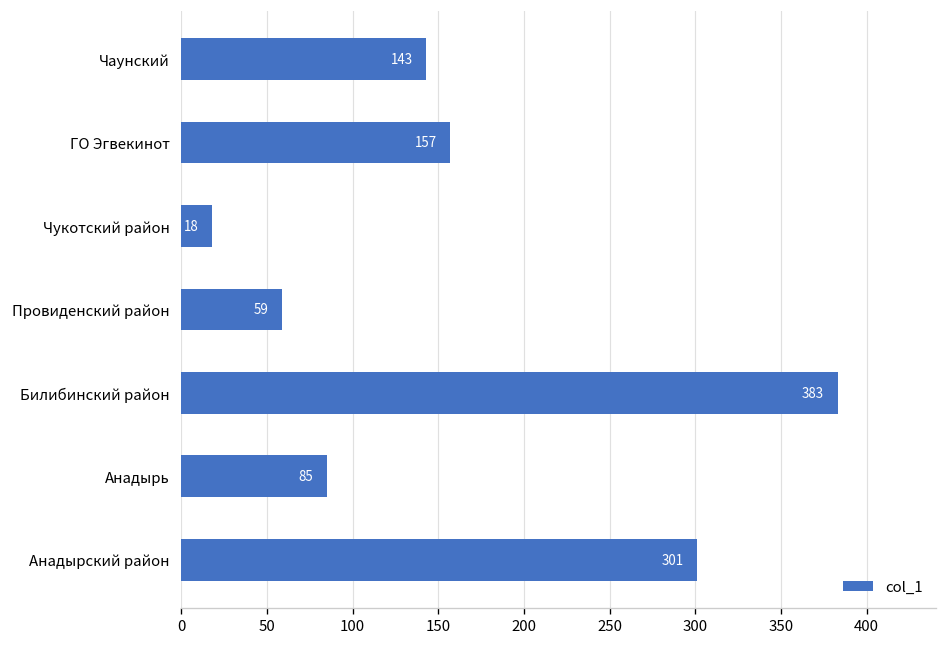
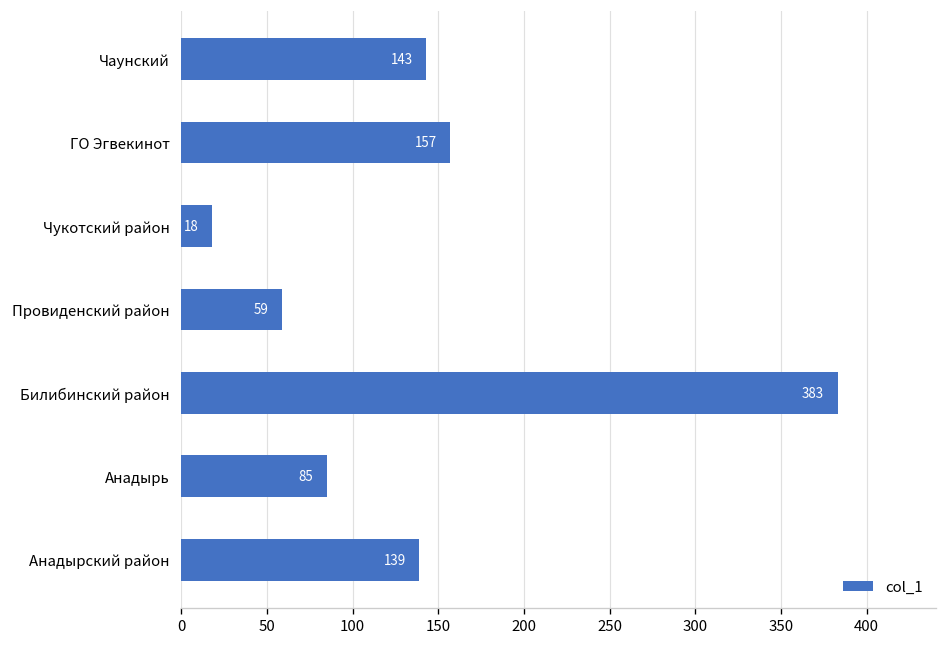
Анадырский район: 301 -> 139
